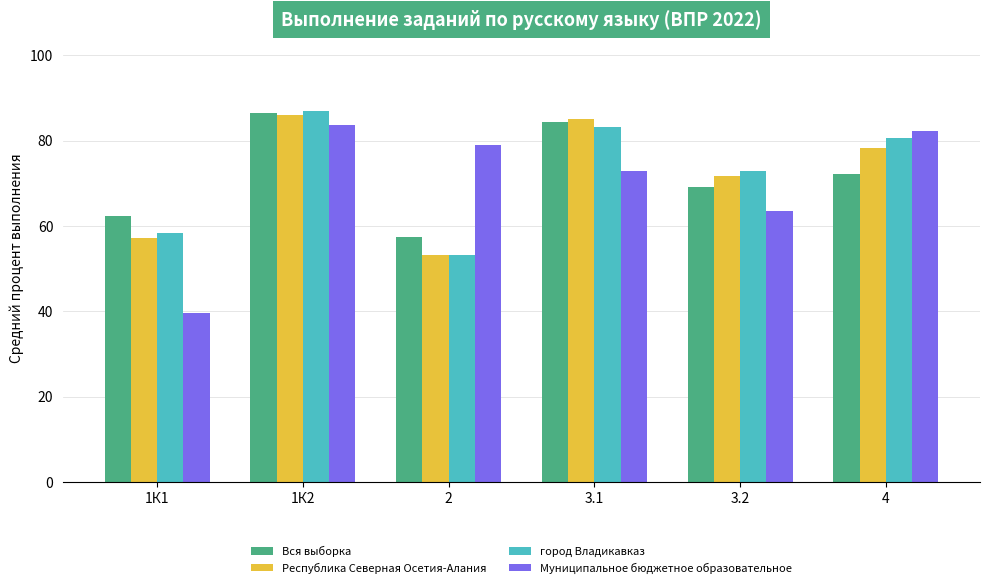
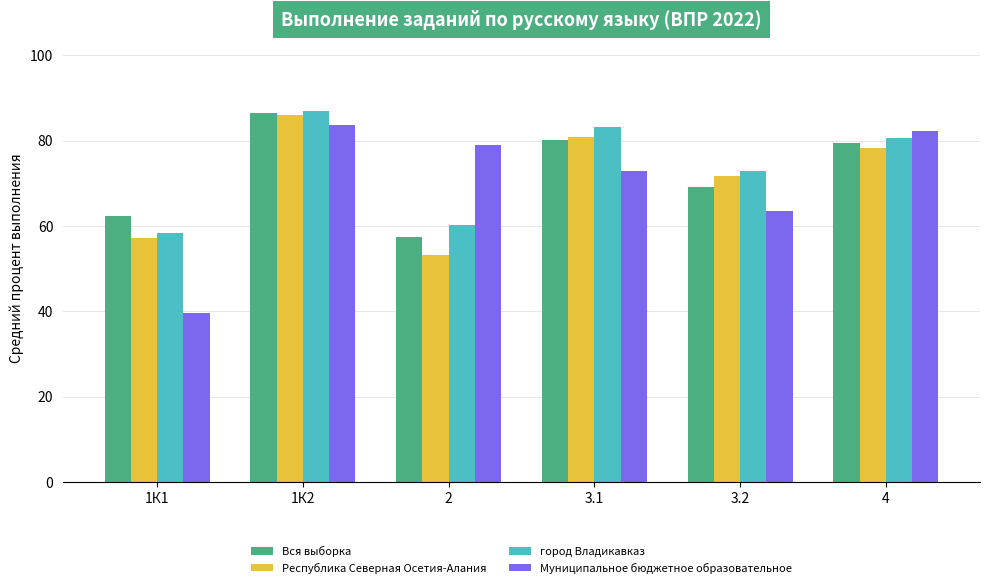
город Владикавказ, 2: 53 -> 60
Вся выборка, 3.1: 84 -> 80
Республика Северная Осетия-Алания, 3.1: 85 -> 81
Вся выборка, 4: 72 -> 80
